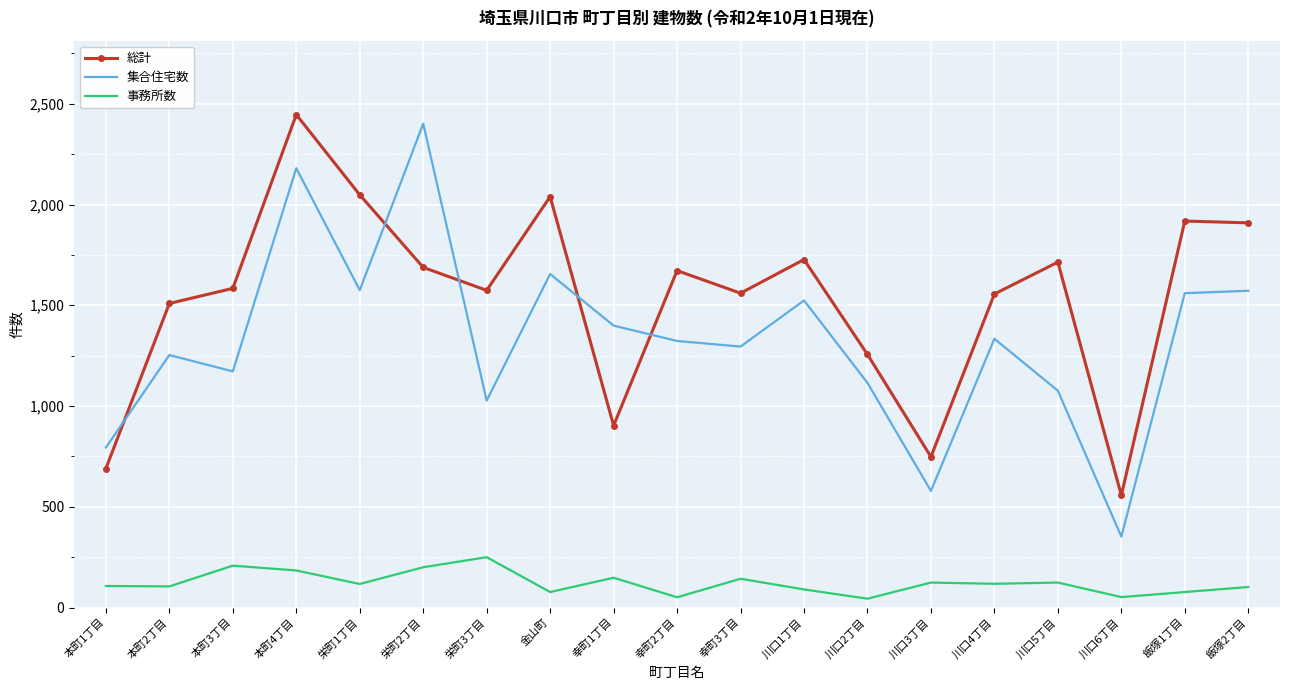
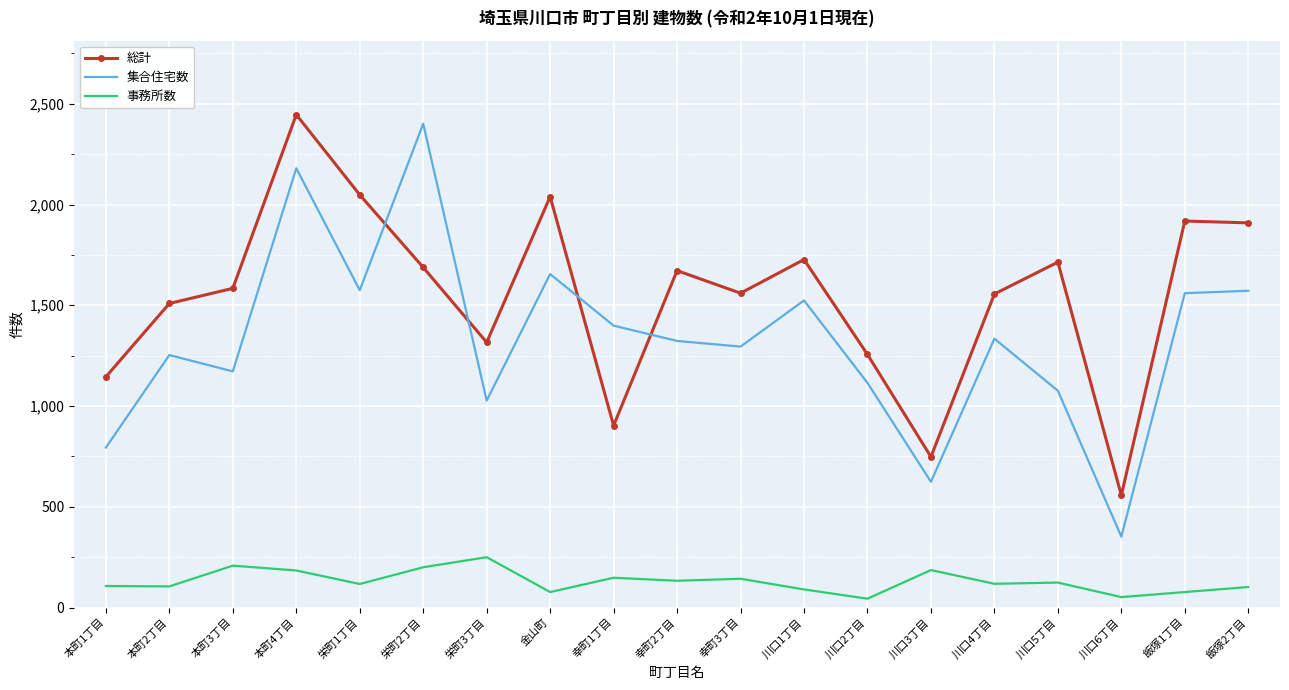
総計, 本町1丁目: 690 -> 1,150
総計, 栄町3丁目: 1,570 -> 1,320
事務所数, 幸町2丁目: 50 -> 130
集合住宅数, 川口3丁目: 580 -> 620
事務所数, 川口3丁目: 120 -> 190
